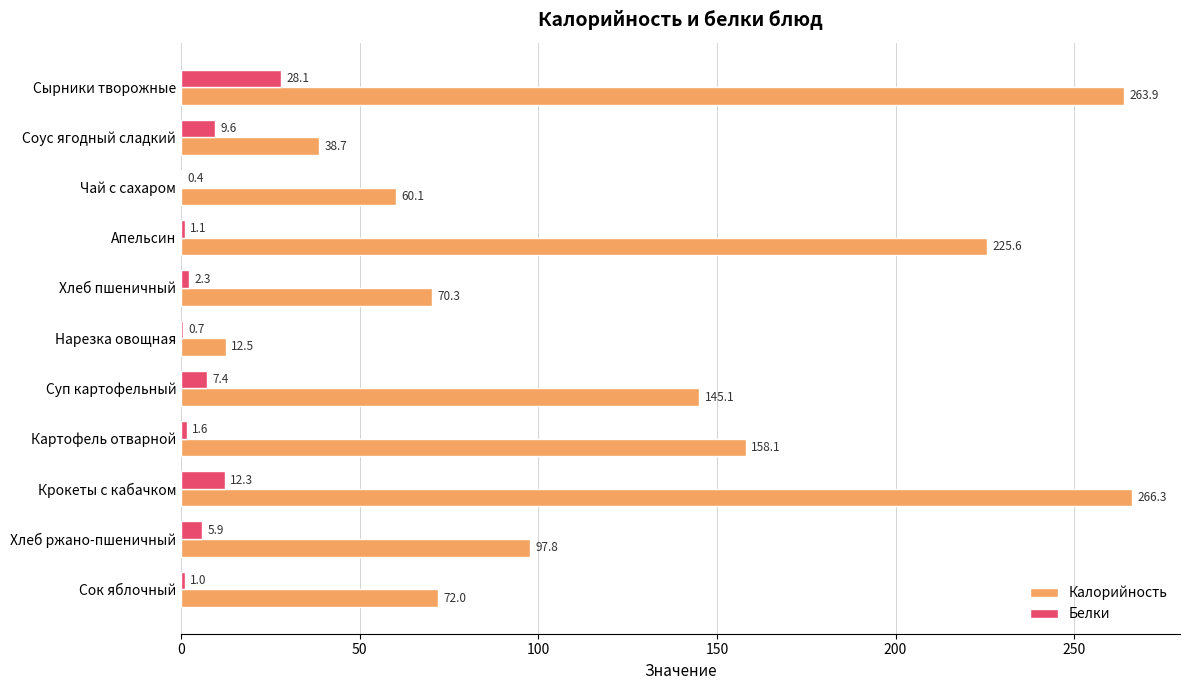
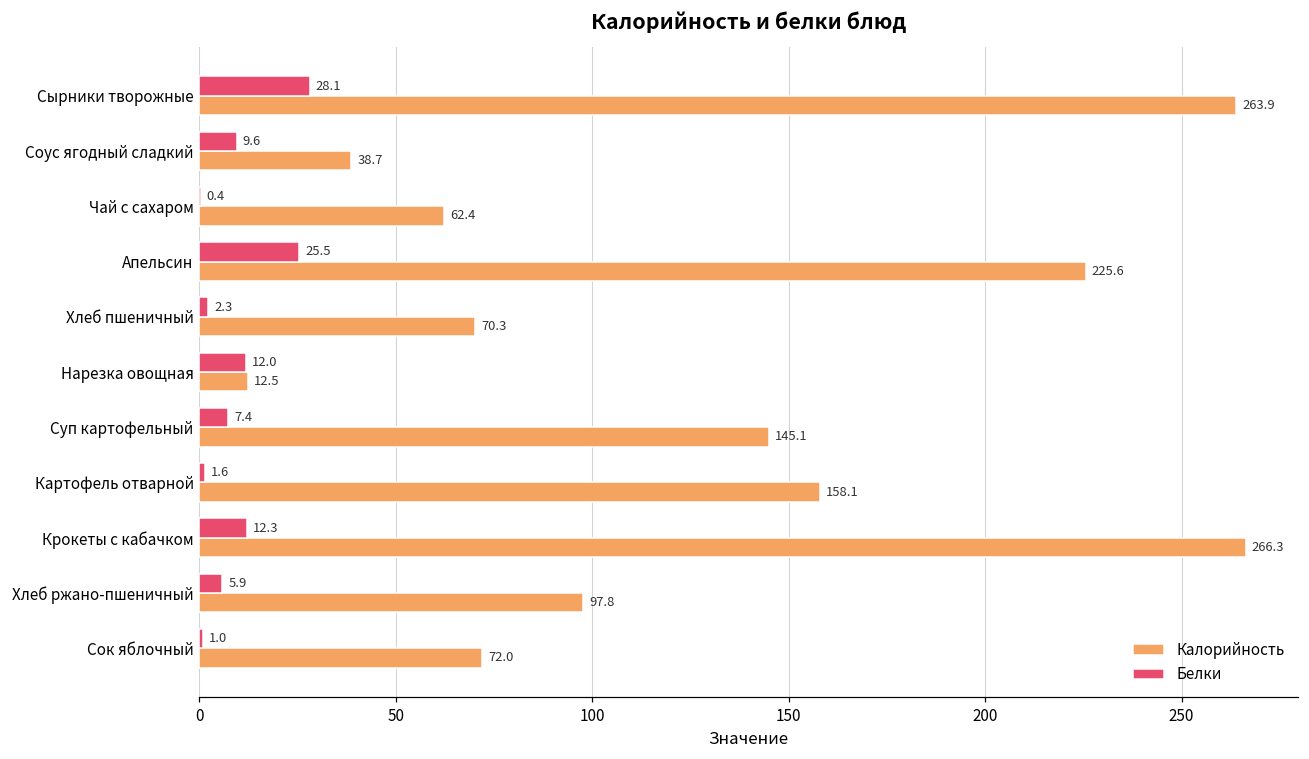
Калорийность, Чай с сахаром: 60.1 -> 62.4
Белки, Апельсин: 1.1 -> 25.5
Белки, Нарезка овощная: 0.7 -> 12.0
